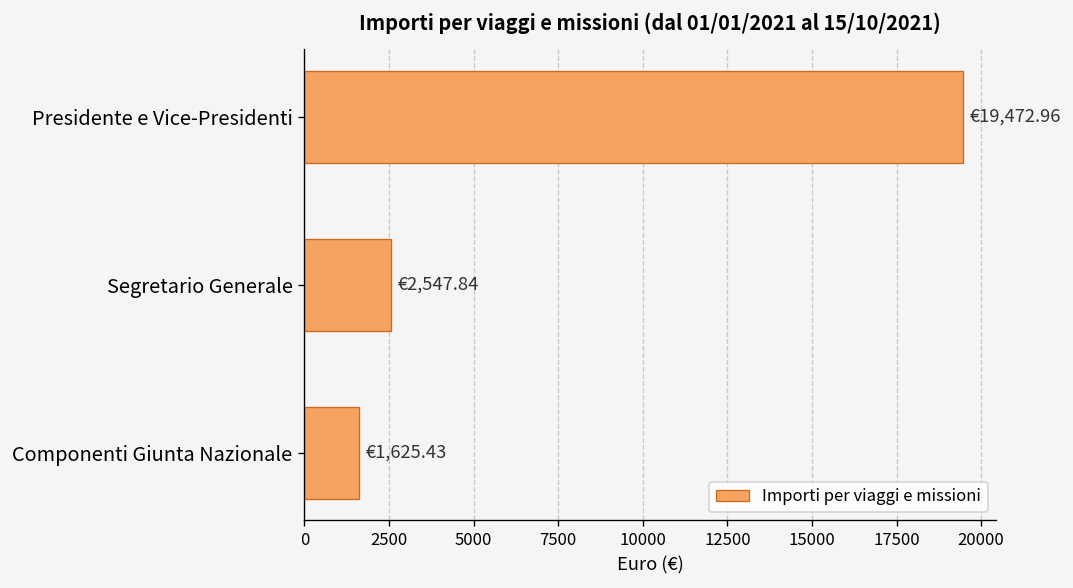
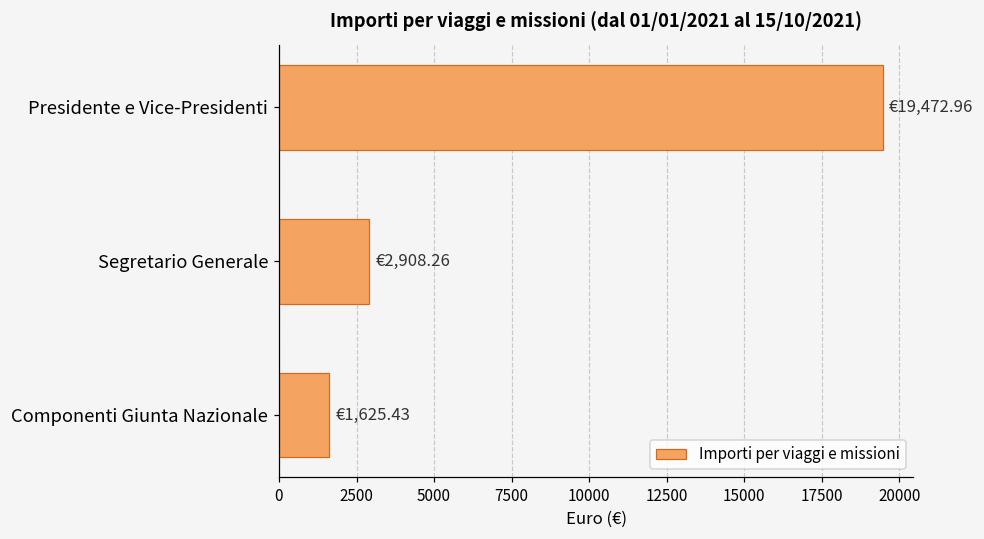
Segretario Generale: €2,547.84 -> €2,908.26
